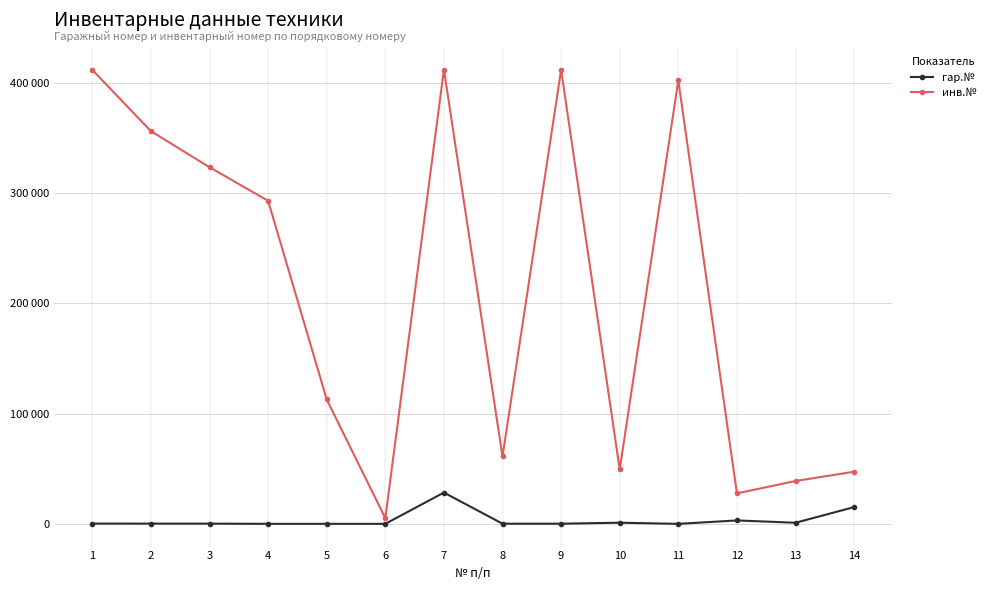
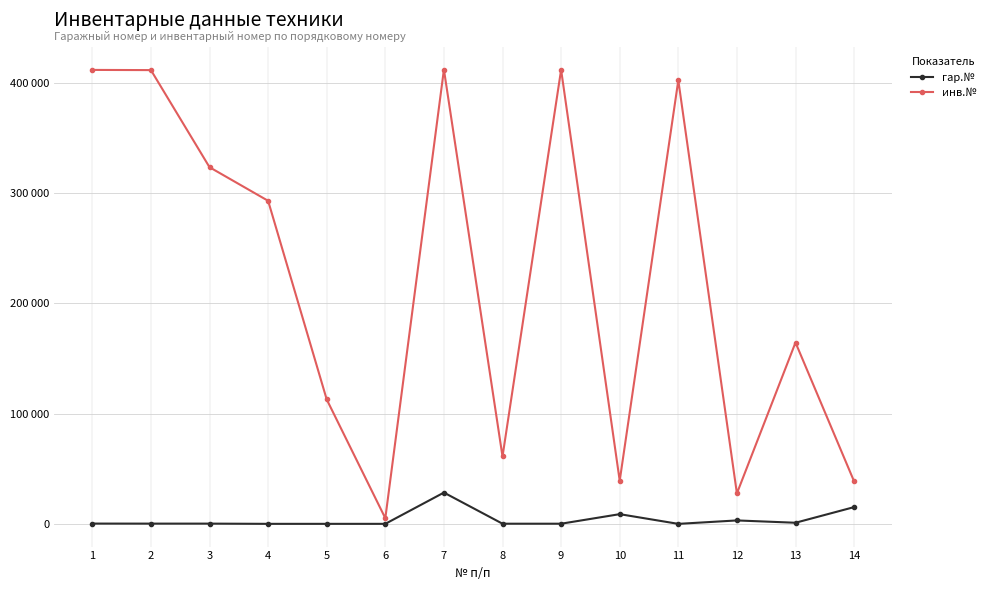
инв.№, 2: 356000 -> 411000
гар.№, 10: 1000 -> 9000
инв.№, 10: 49000 -> 39000
инв.№, 13: 39000 -> 164000
инв.№, 14: 47000 -> 39000
